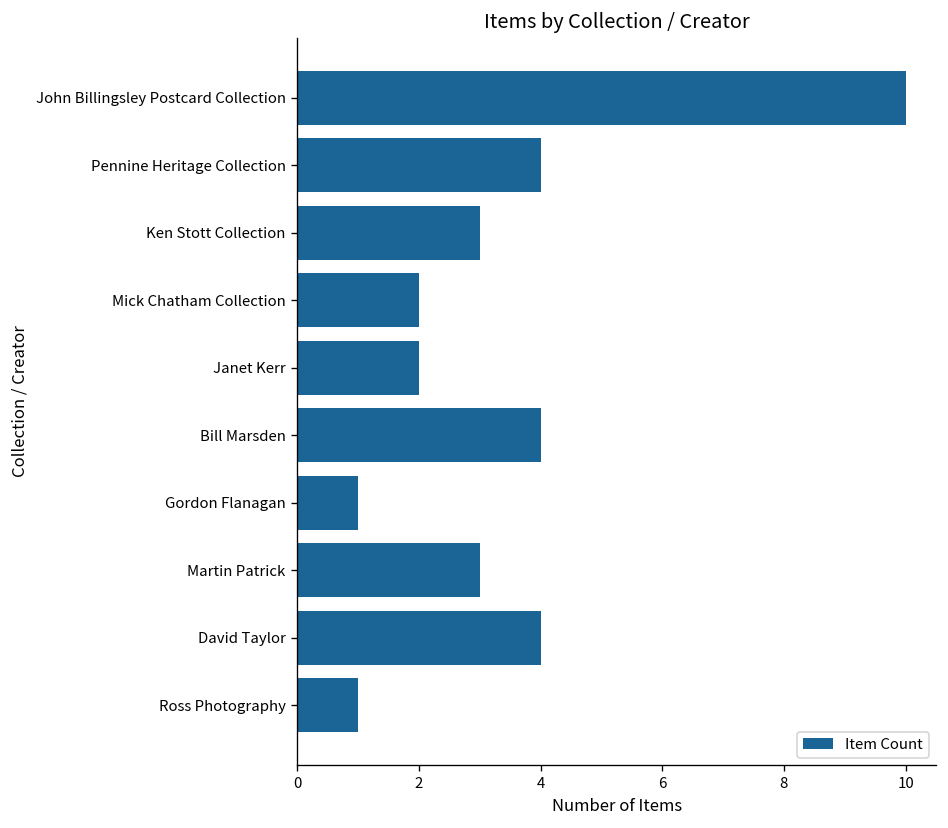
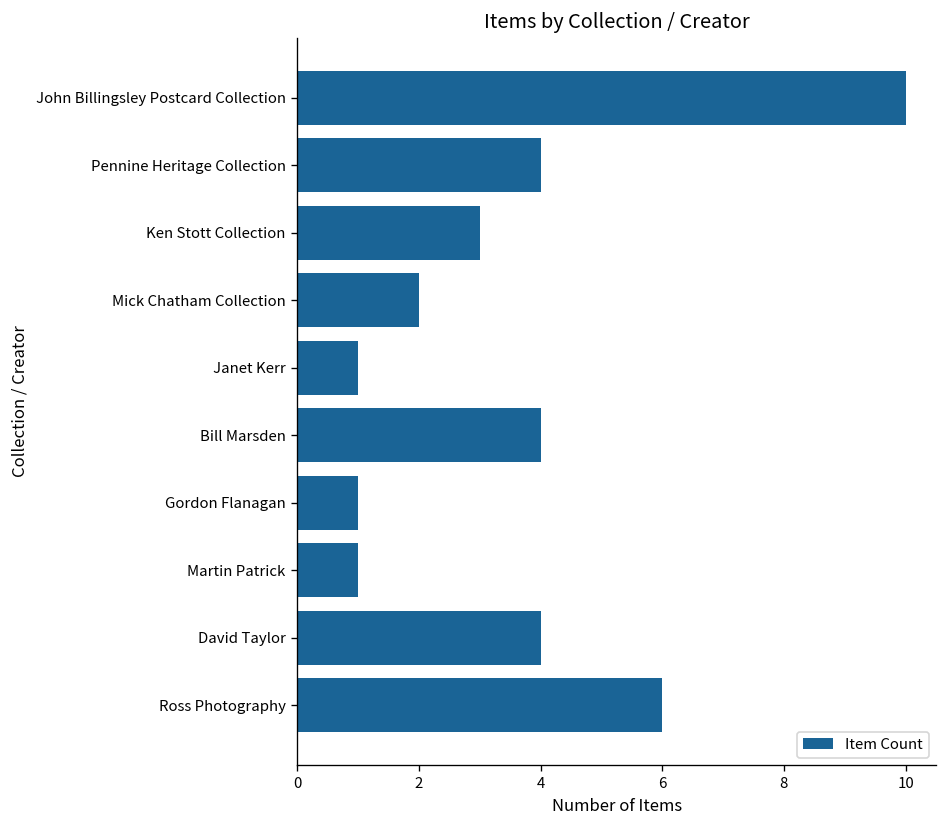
Janet Kerr: 2 -> 1
Martin Patrick: 3 -> 1
Ross Photography: 1 -> 6
